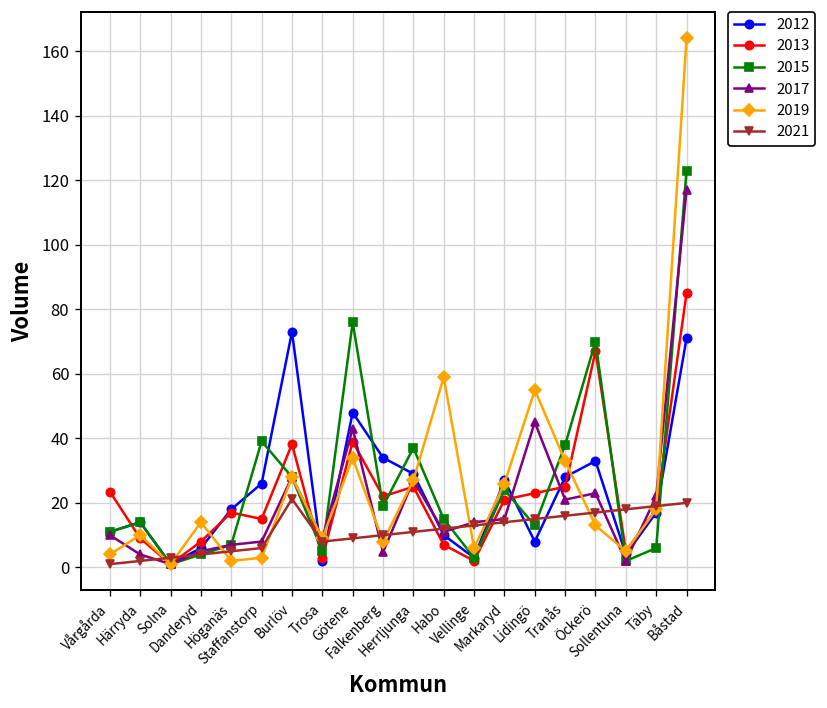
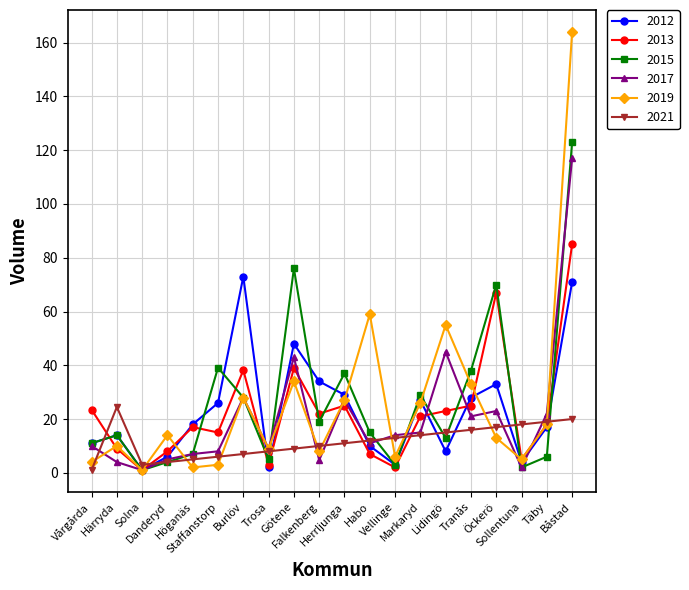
2021, Härryda: 2 -> 25
2021, Burlöv: 21 -> 7
2015, Markaryd: 24 -> 29
